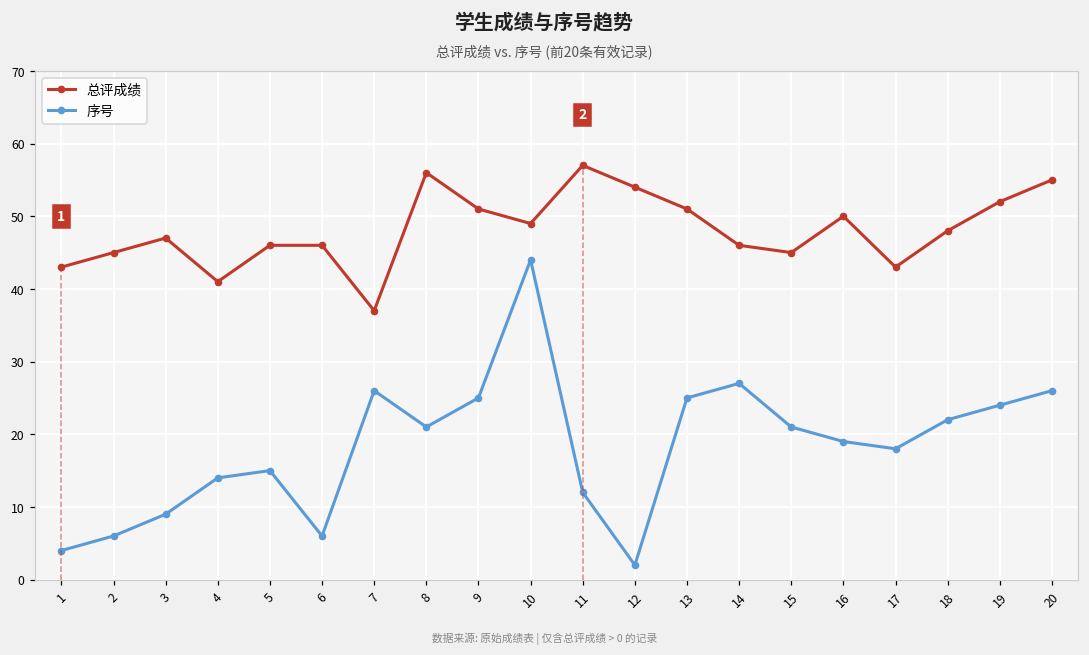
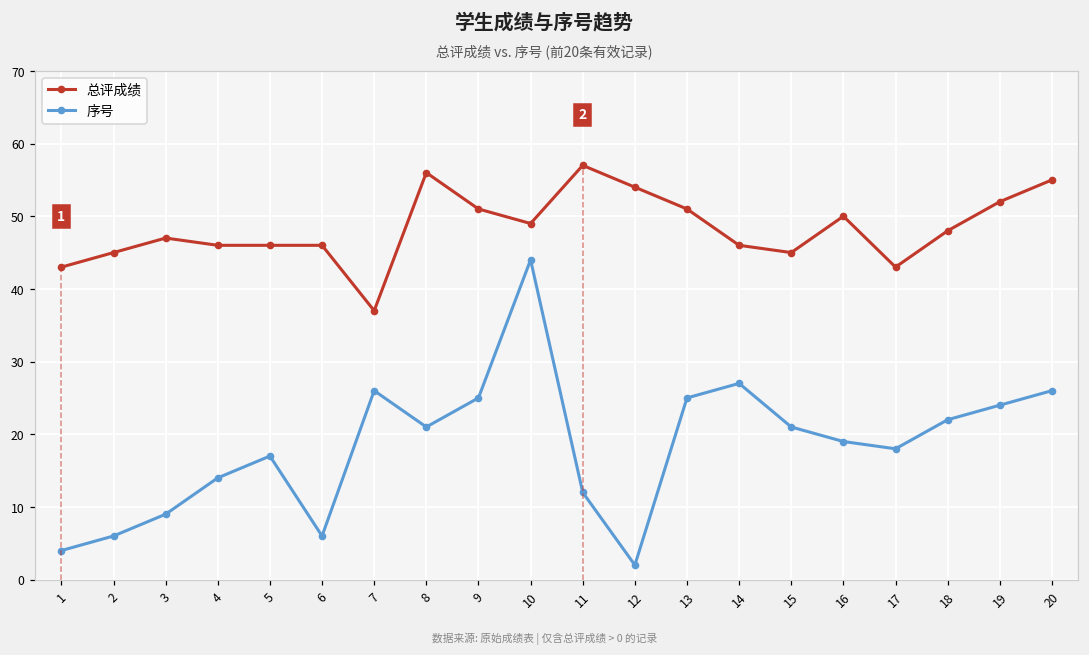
总评成绩, 4: 41 -> 46
序号, 5: 15 -> 17
